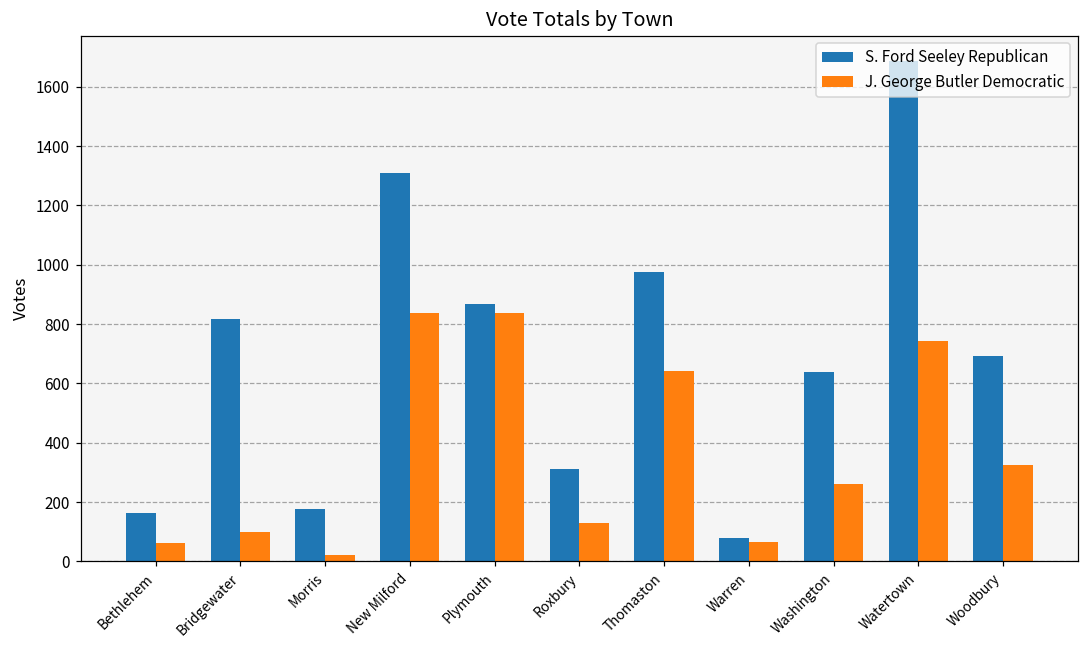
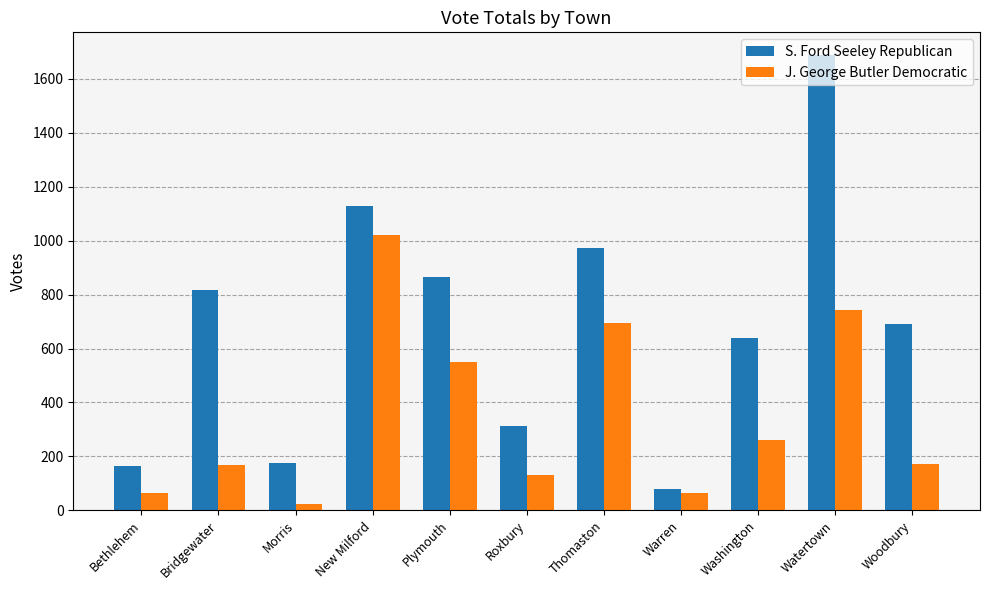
J. George Butler Democratic, Bridgewater: 100 -> 170
S. Ford Seeley Republican, New Milford: 1310 -> 1130
J. George Butler Democratic, New Milford: 840 -> 1020
J. George Butler Democratic, Plymouth: 840 -> 550
J. George Butler Democratic, Thomaston: 640 -> 690
J. George Butler Democratic, Woodbury: 330 -> 170
